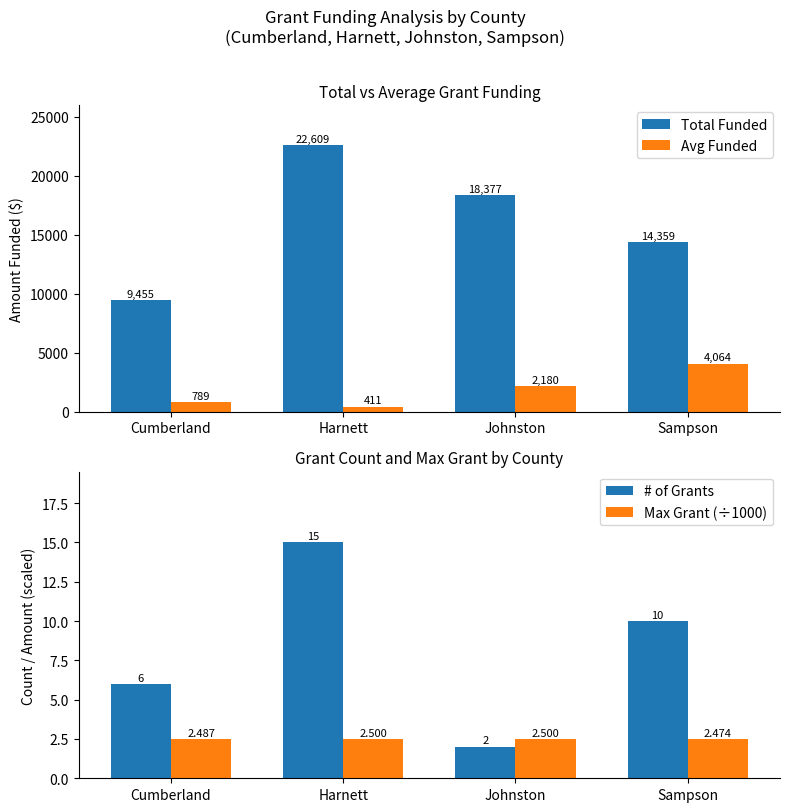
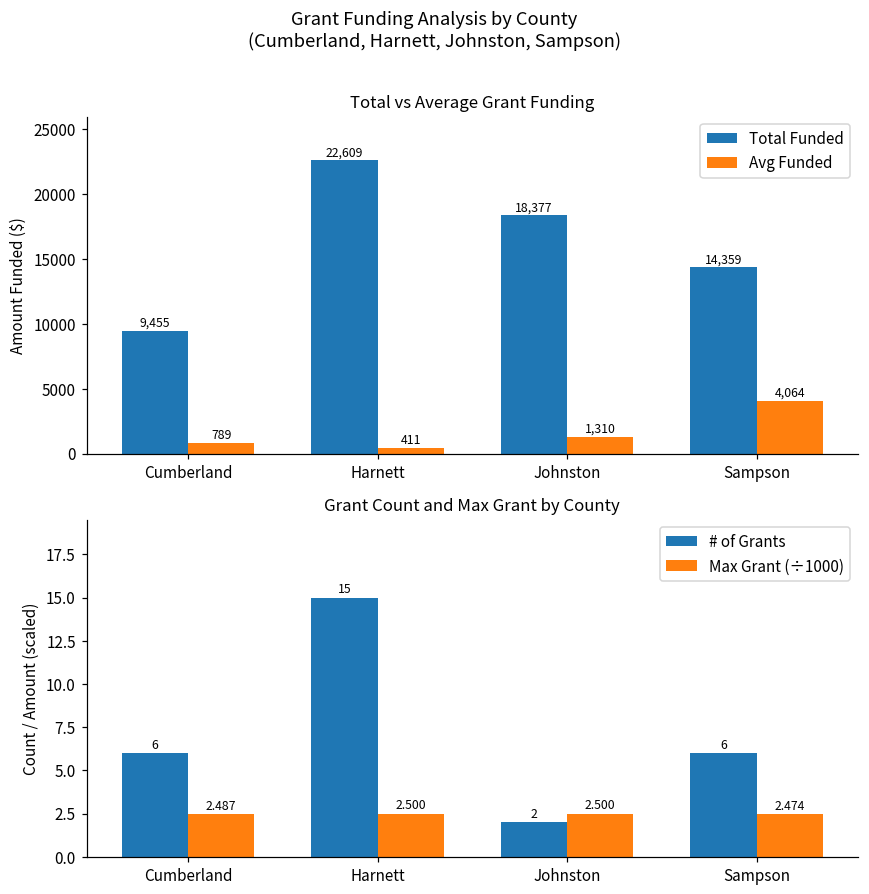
Total vs Average Grant Funding, Avg Funded, Johnston: 2,180 -> 1,310
Grant Count and Max Grant by County, # of Grants, Sampson: 10 -> 6
